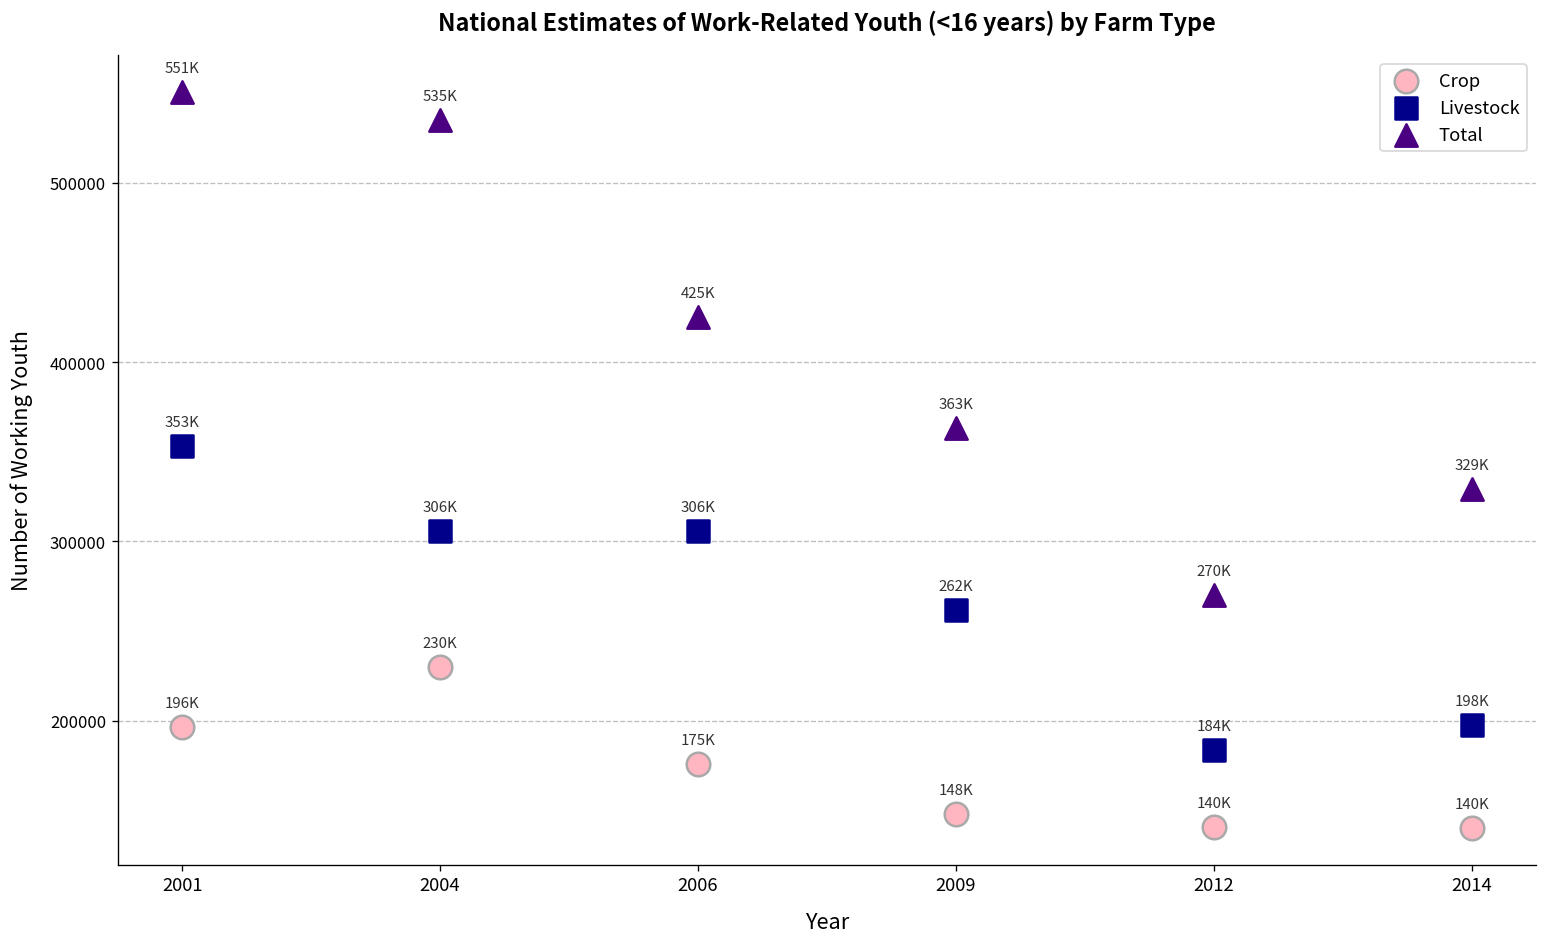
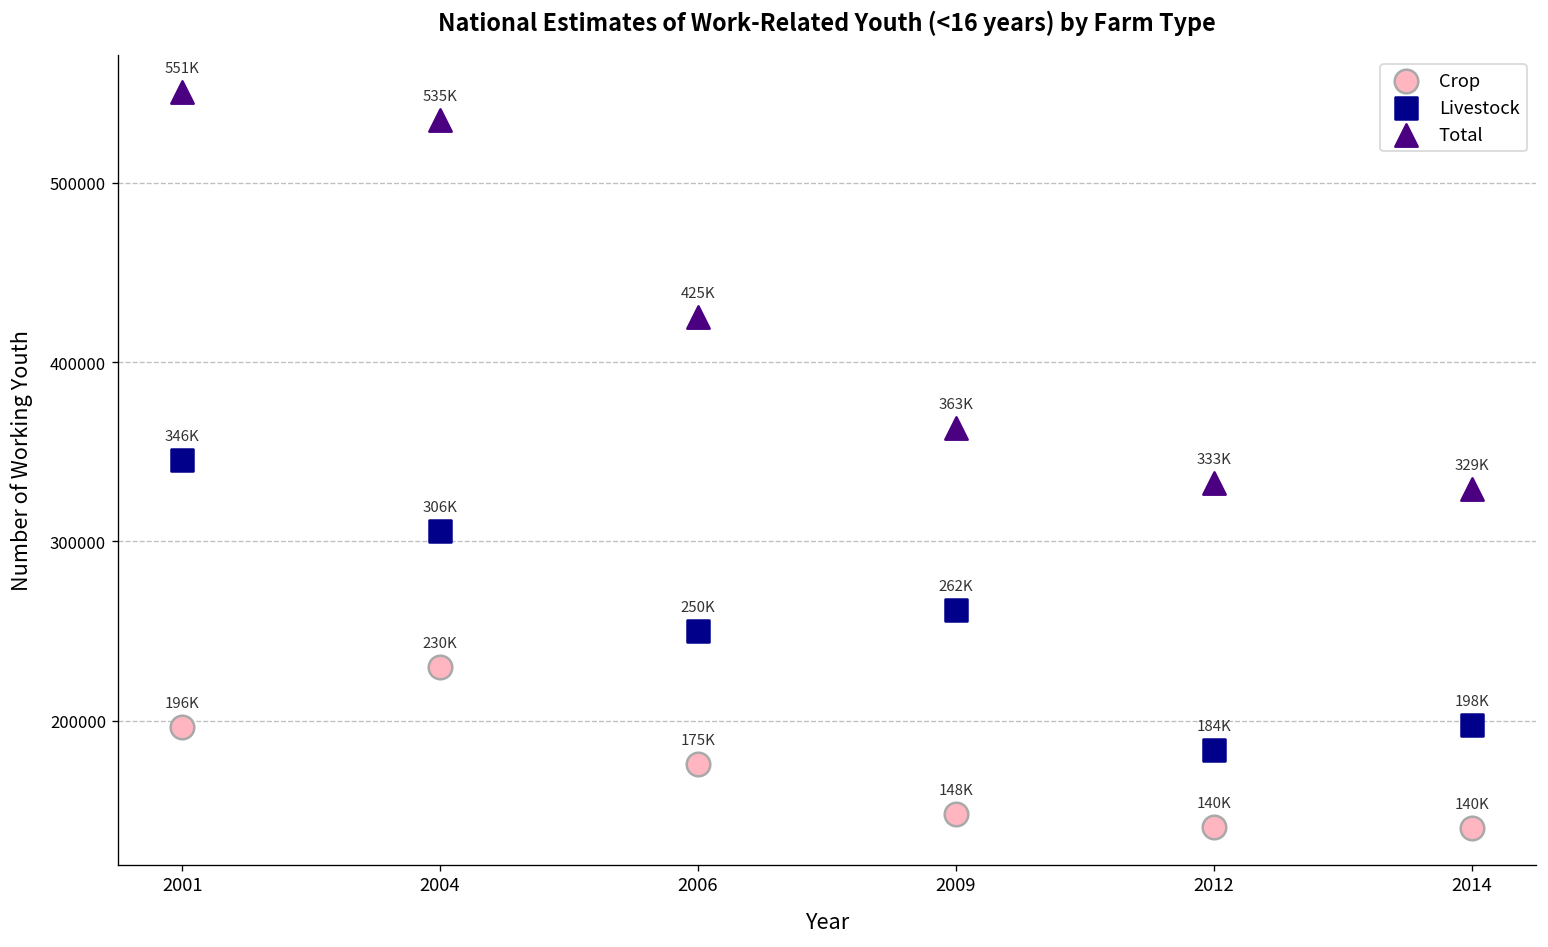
Livestock, 2001: 353K -> 346K
Livestock, 2006: 306K -> 250K
Total, 2012: 270K -> 333K
